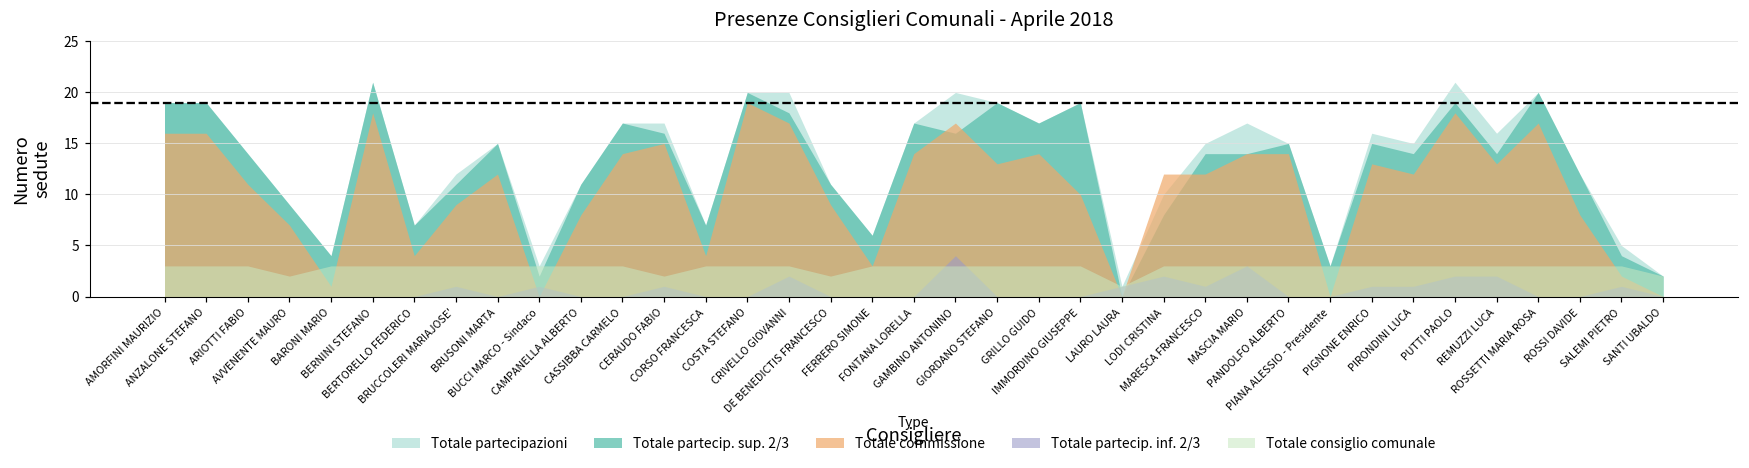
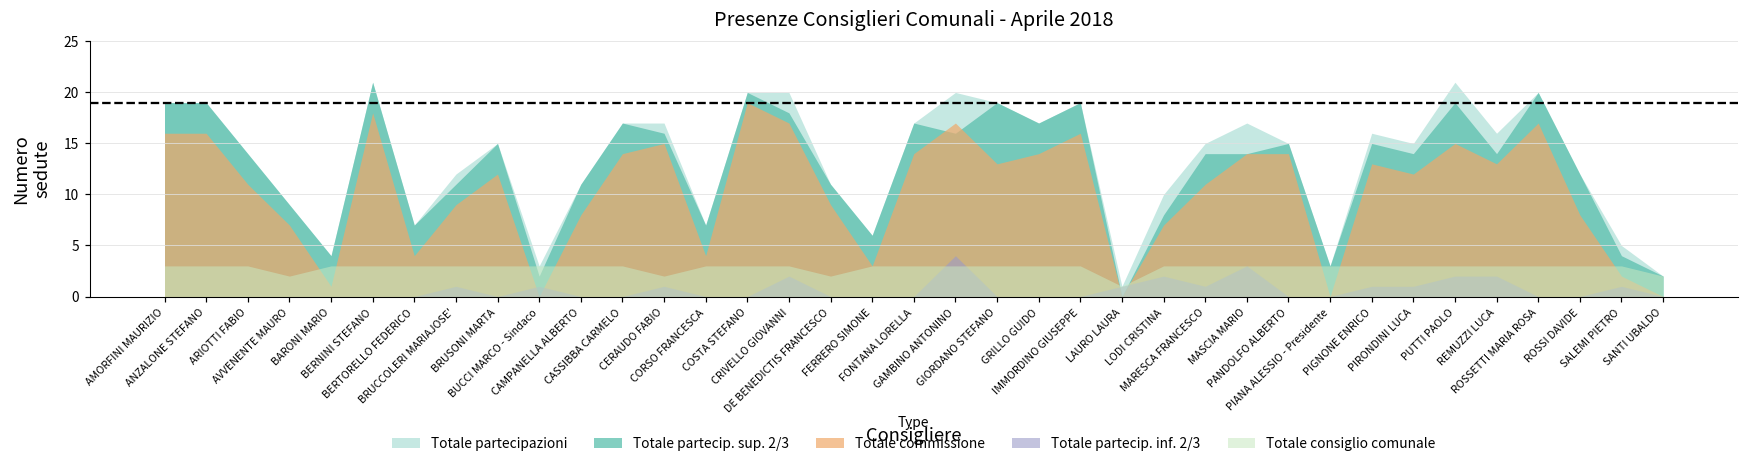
Totale commissione, IMMORDINO GIUSEPPE: 10 -> 16
Totale commissione, LODI CRISTINA: 12 -> 7
Totale commissione, MARESCA FRANCESCO: 12 -> 11
Totale commissione, PUTTI PAOLO: 18 -> 15
